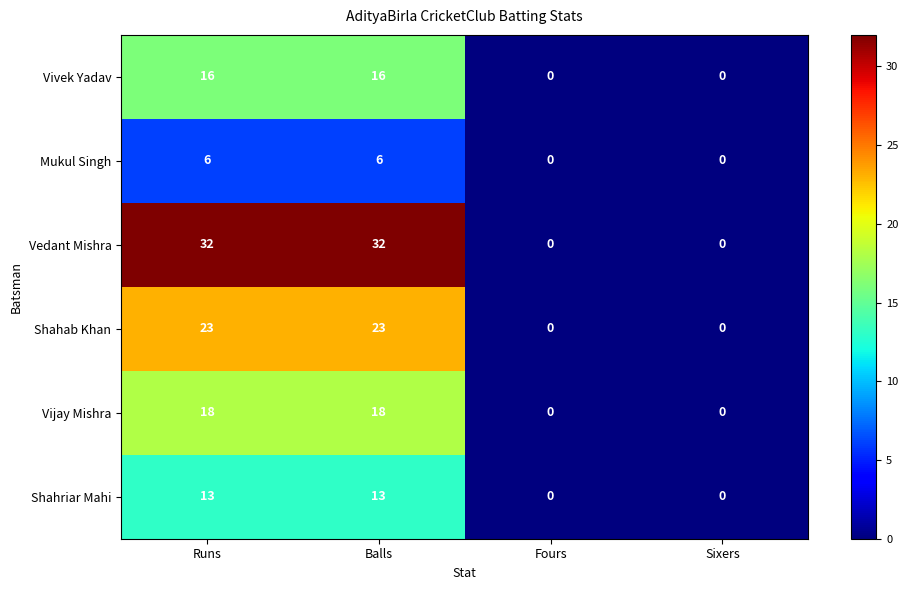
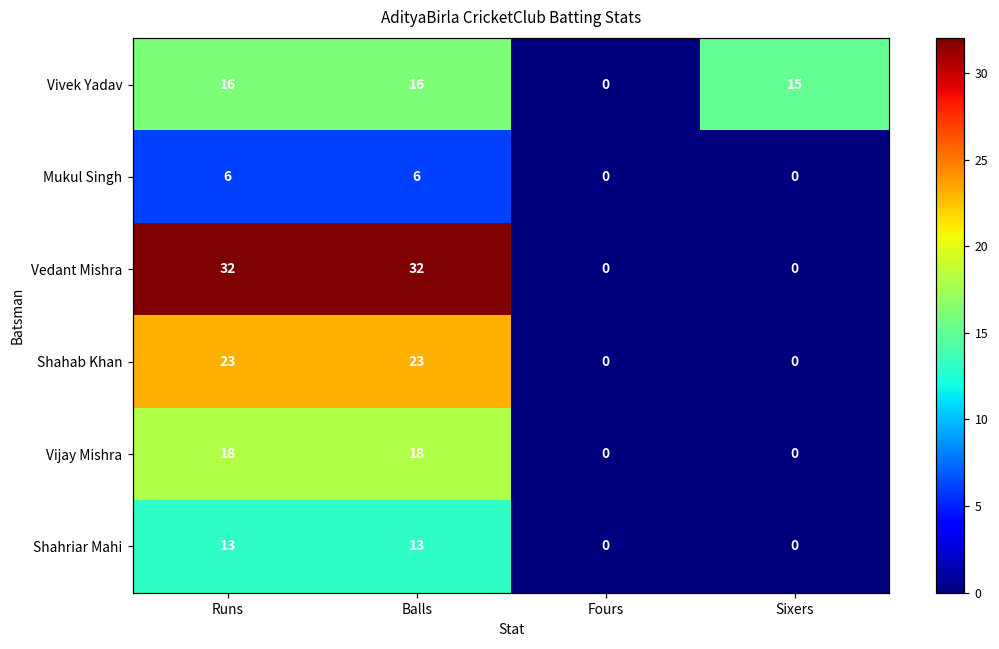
Vivek Yadav, Sixers: 0 -> 15
